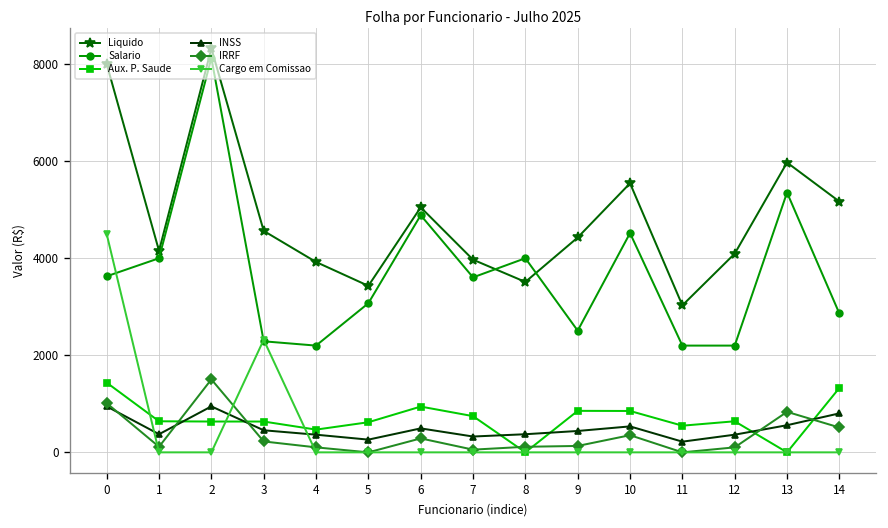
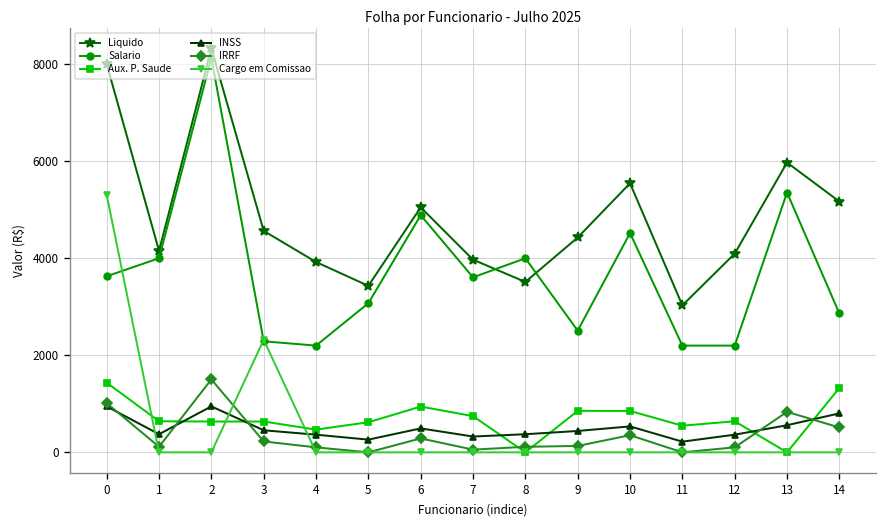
Cargo em Comissao, 0: 4500 -> 5300
